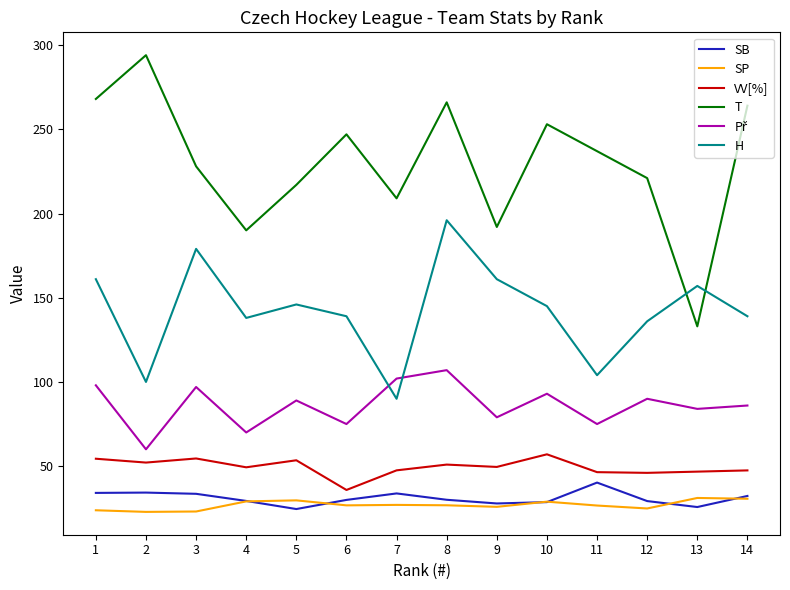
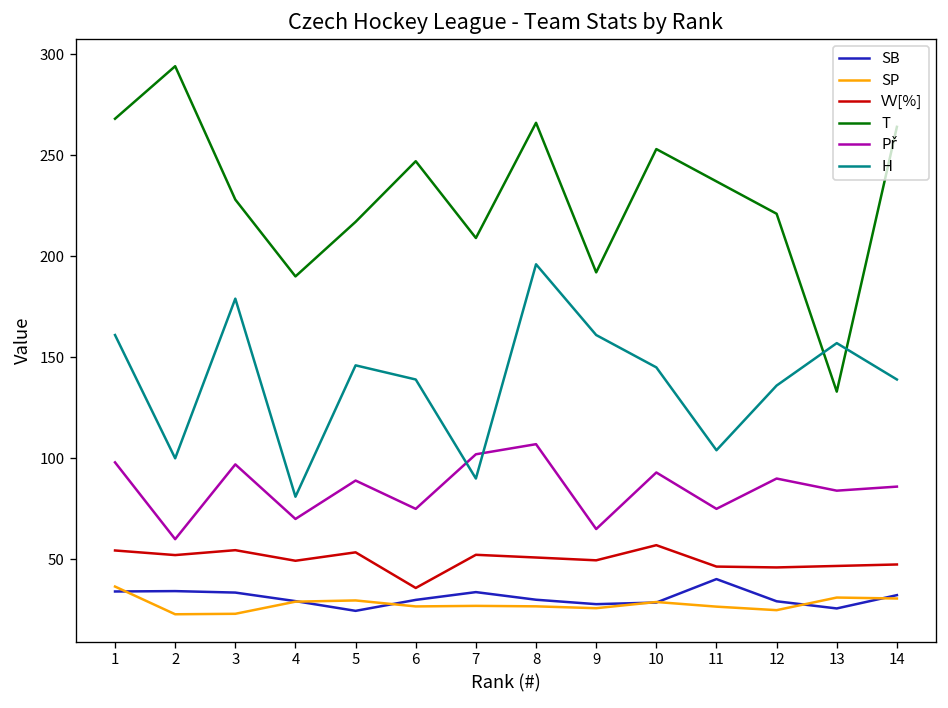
SP, 1: 24 -> 37
H, 4: 138 -> 81
VV[%], 7: 48 -> 52
Př, 9: 79 -> 65
